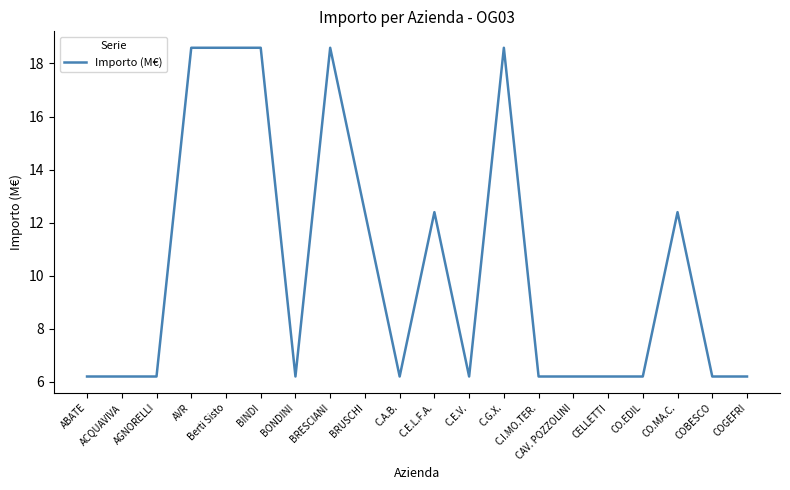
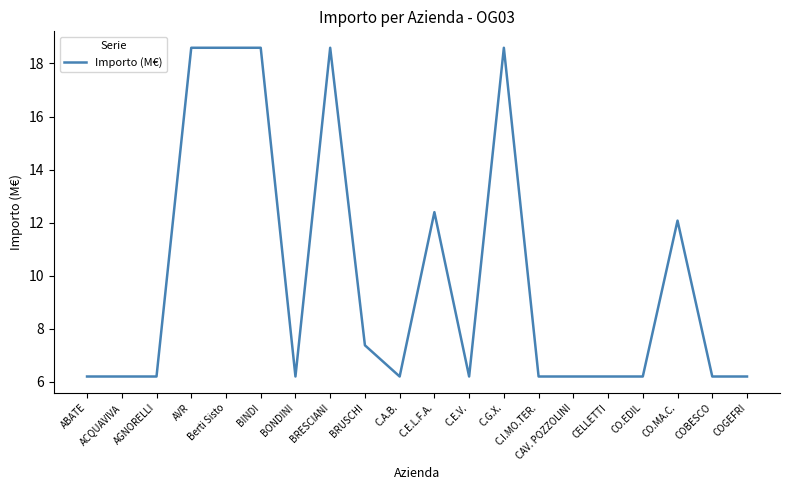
BRUSCHI: 12.4 -> 7.4
CO.MA.C.: 12.4 -> 12.1
